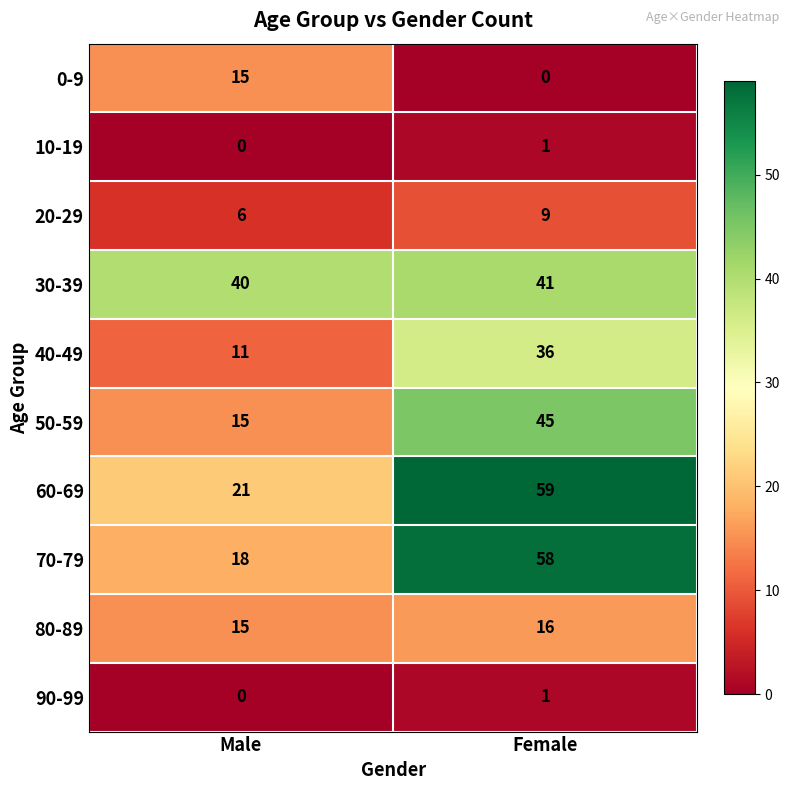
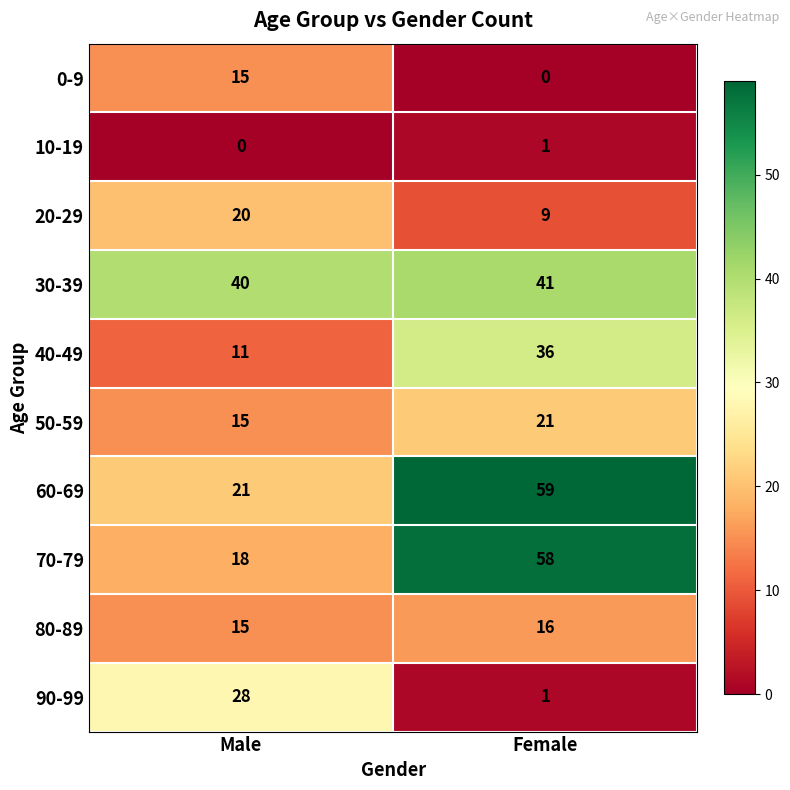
20-29, Male: 6 -> 20
50-59, Female: 45 -> 21
90-99, Male: 0 -> 28
